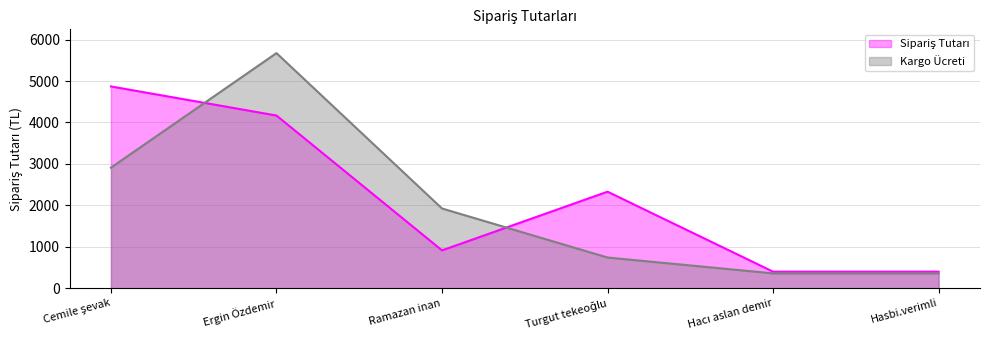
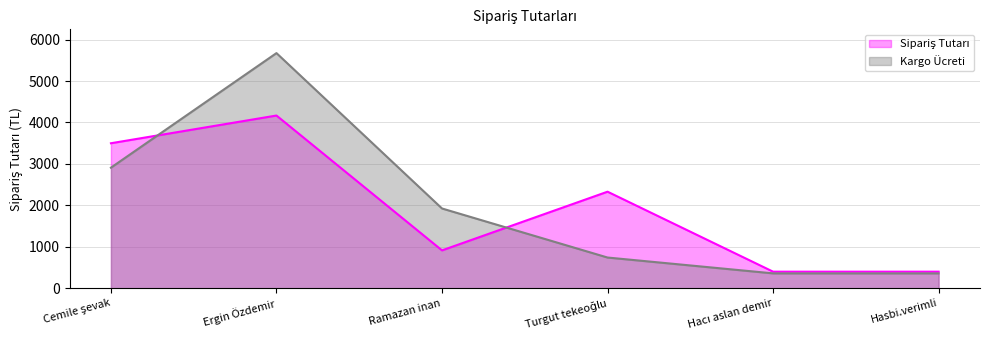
Sipariş Tutarı, Cemile şevak: 4900 -> 3500
